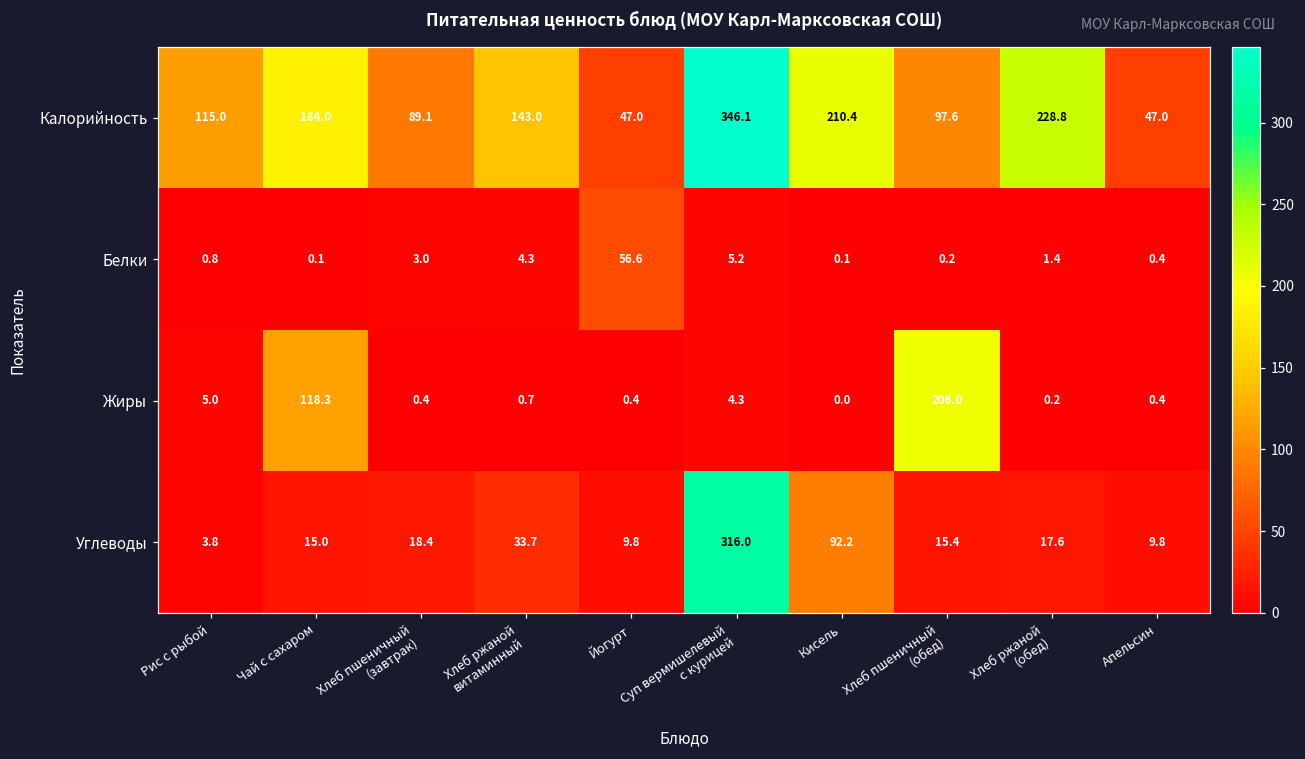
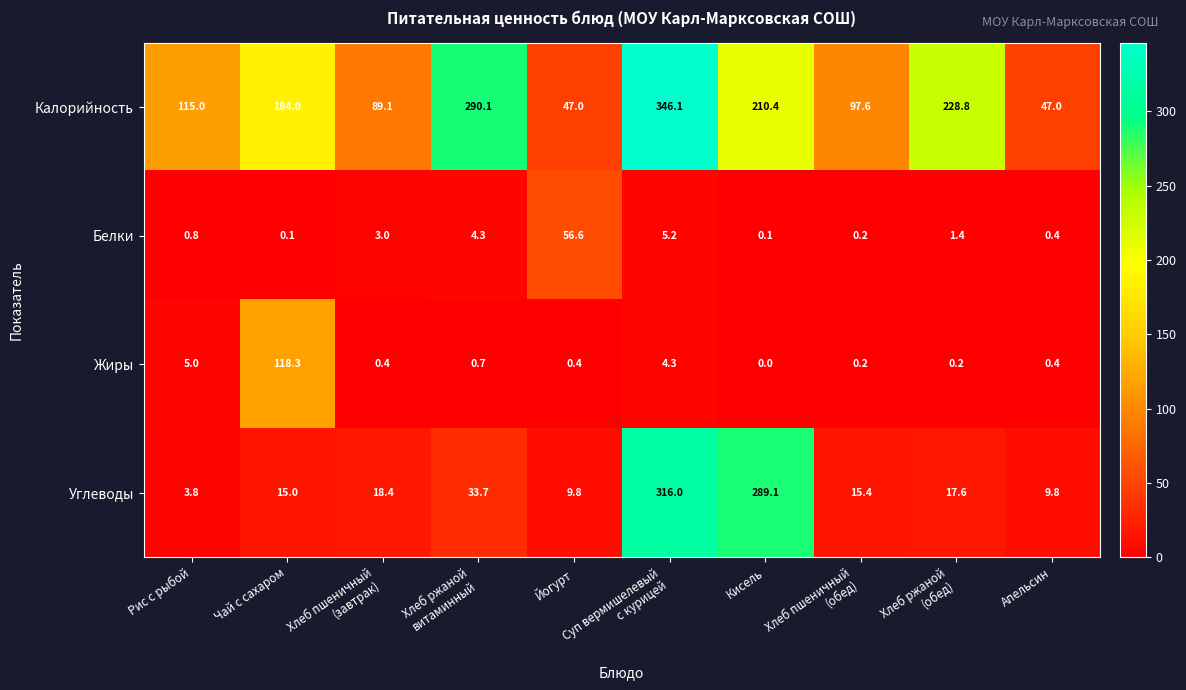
Калорийность, Хлеб ржаной витаминный: 143.0 -> 290.1
Жиры, Хлеб пшеничный (обед): 206.0 -> 0.2
Углеводы, Кисель: 92.2 -> 289.1
